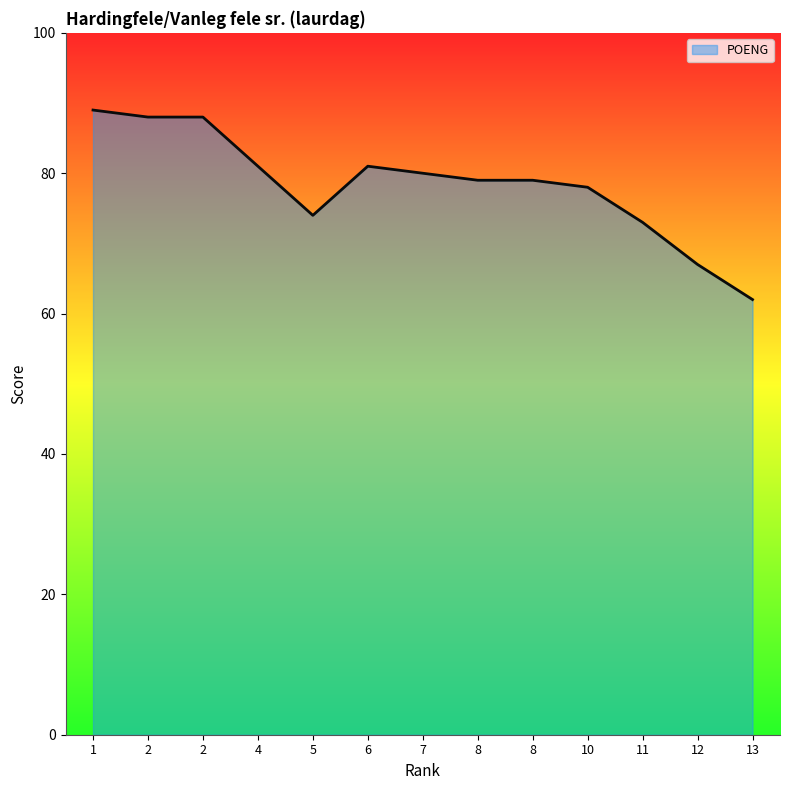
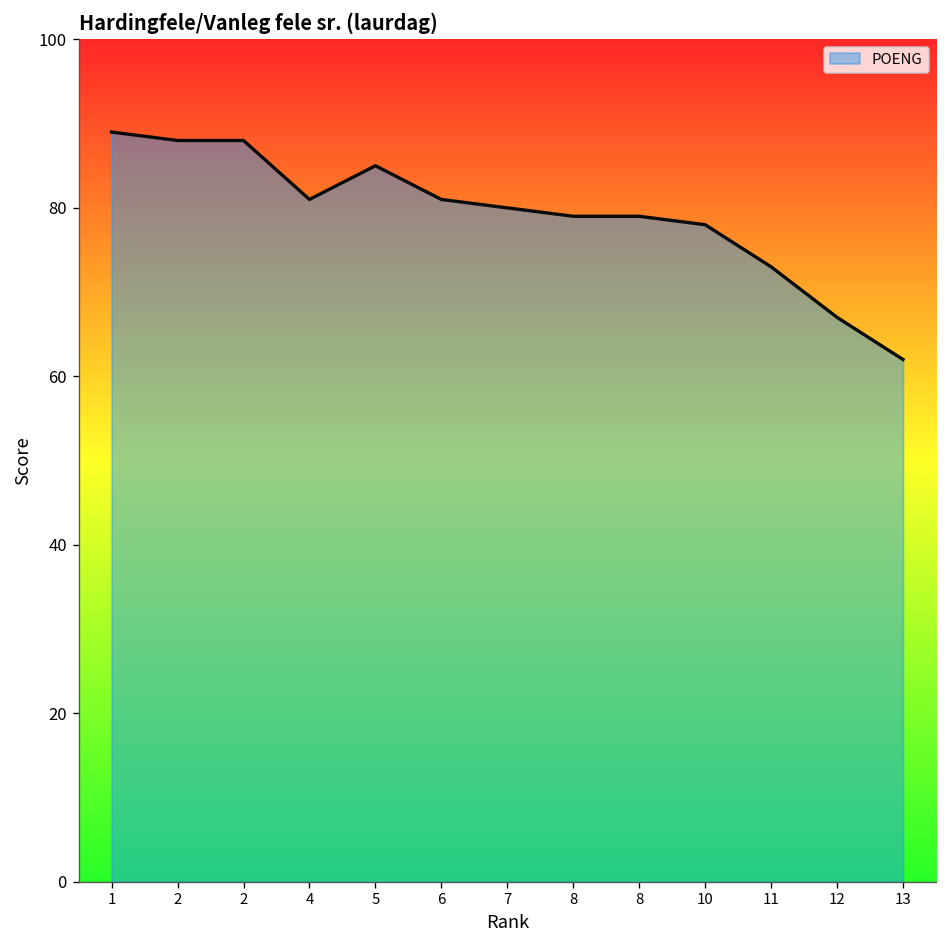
5: 74 -> 85
